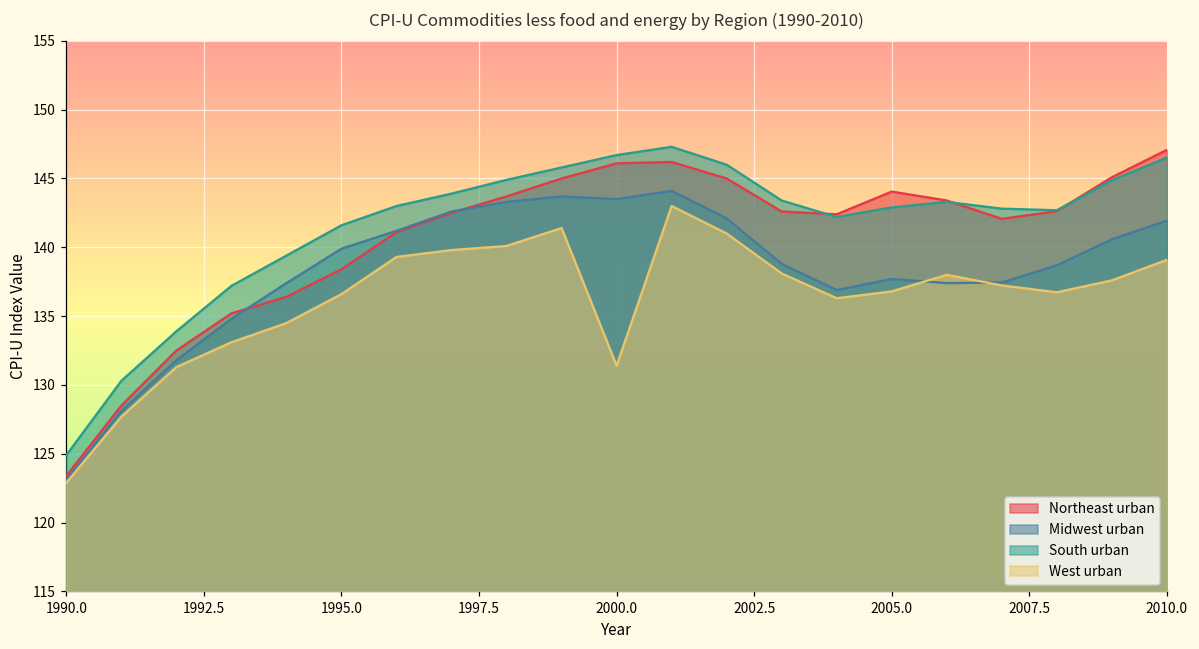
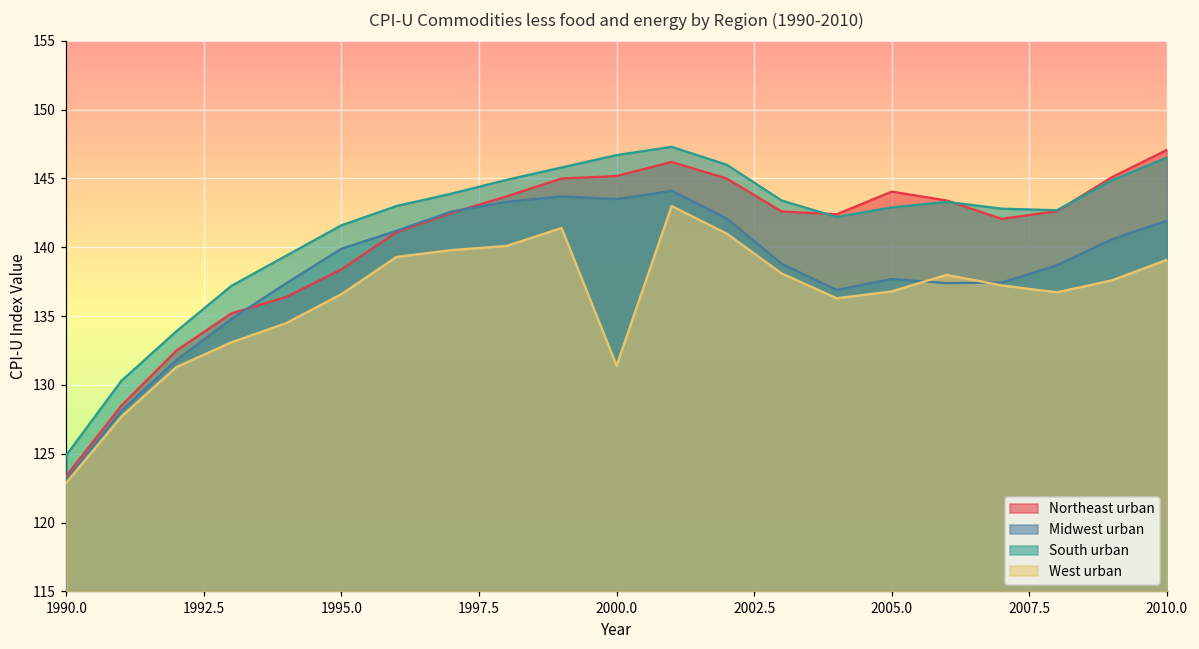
Northeast urban, 2000.0: 146.1 -> 145.2
